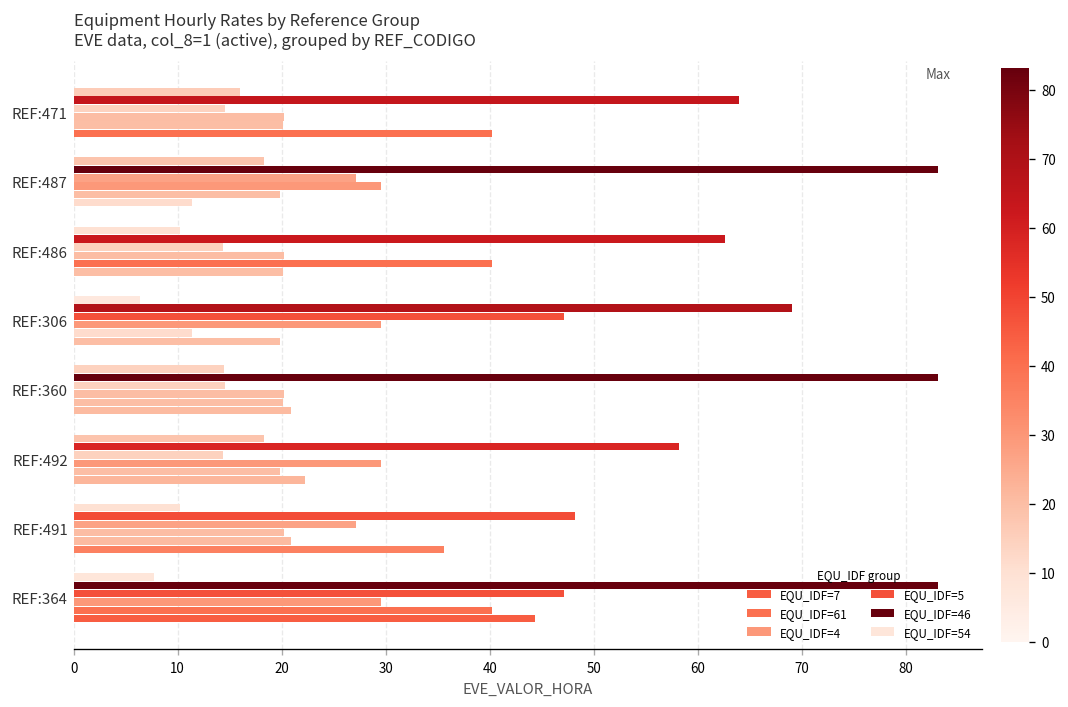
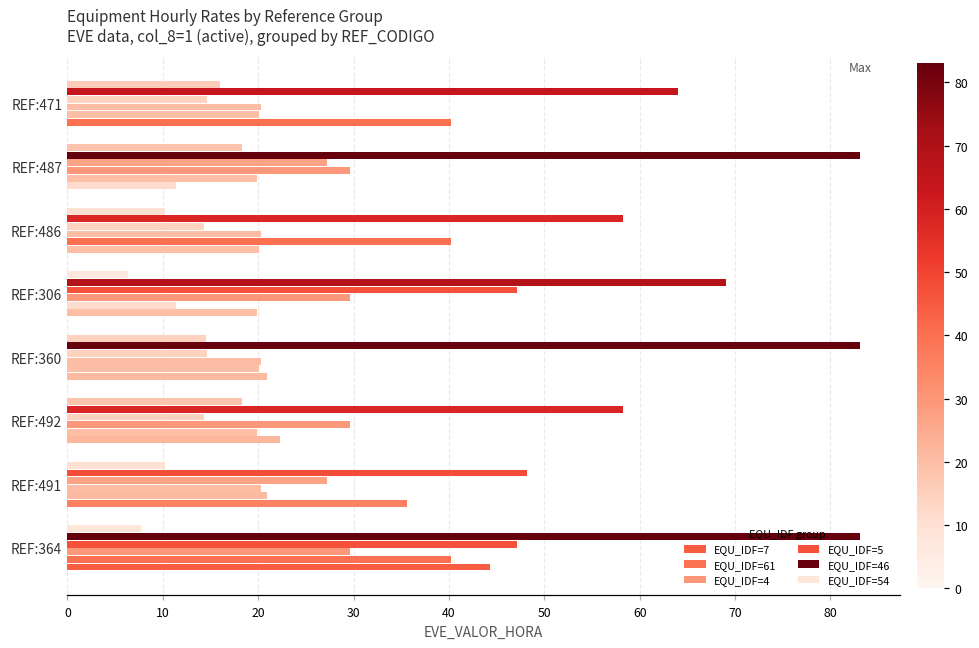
EQU_IDF=46, REF:486: 63 -> 58
